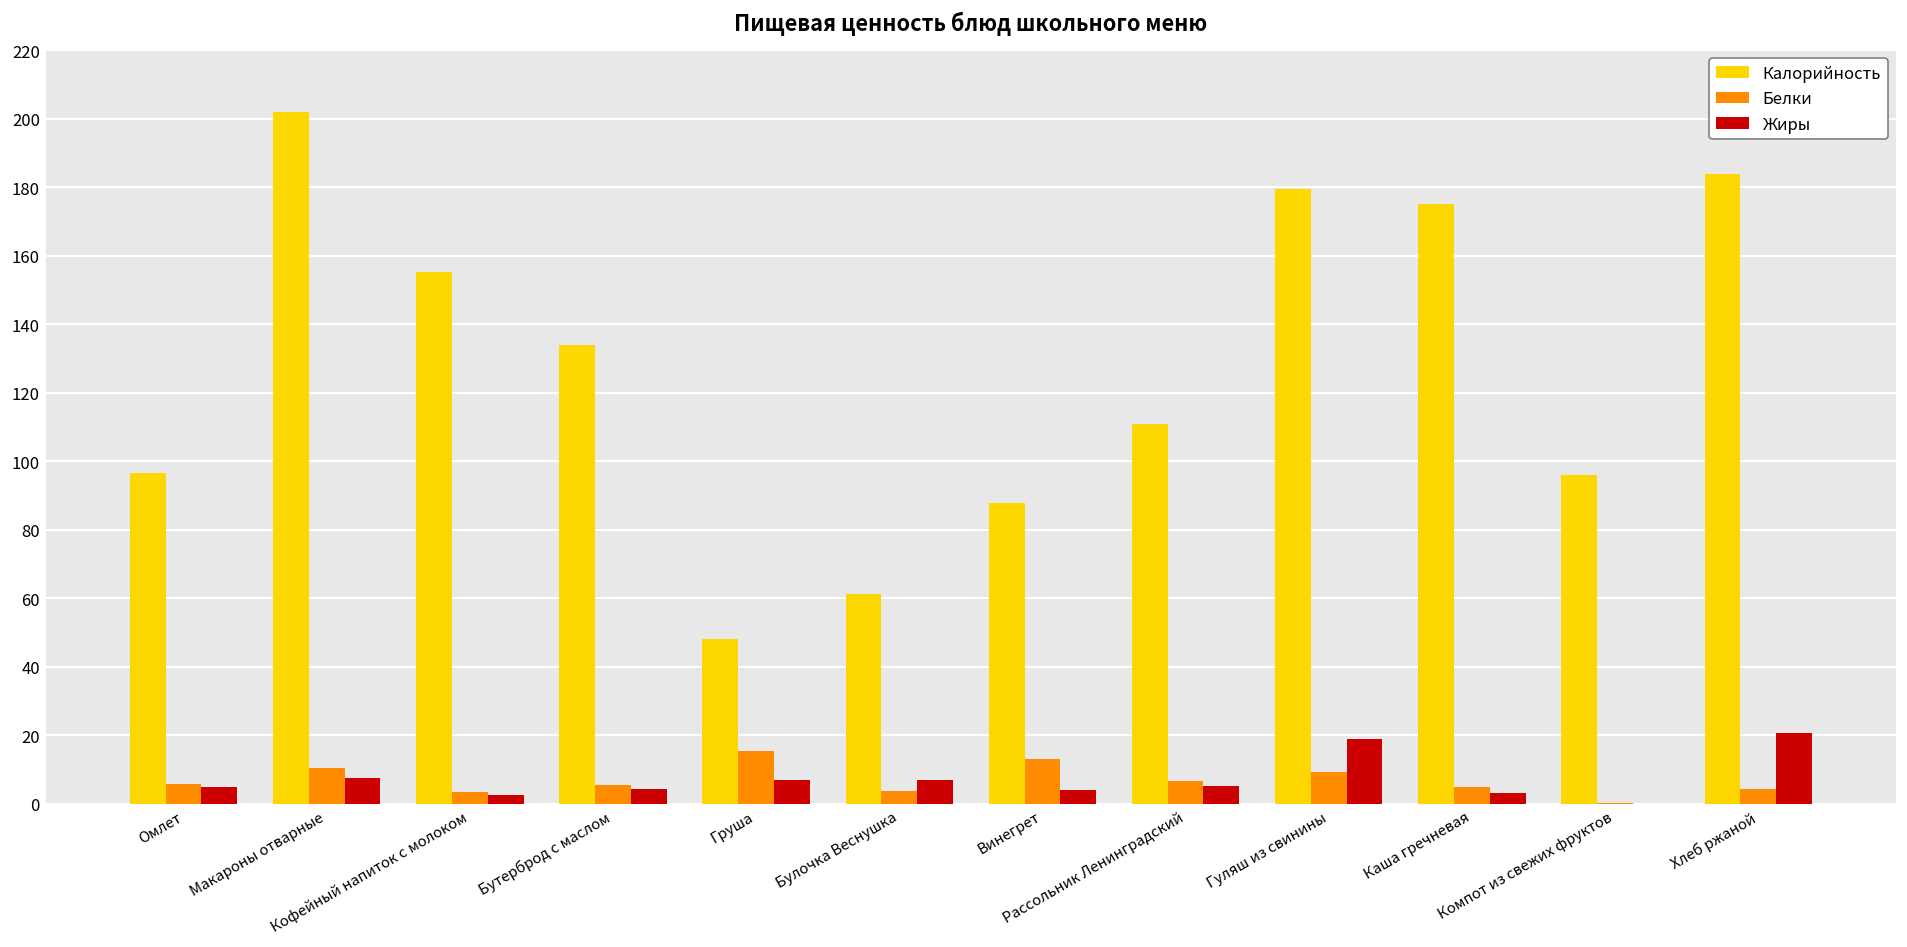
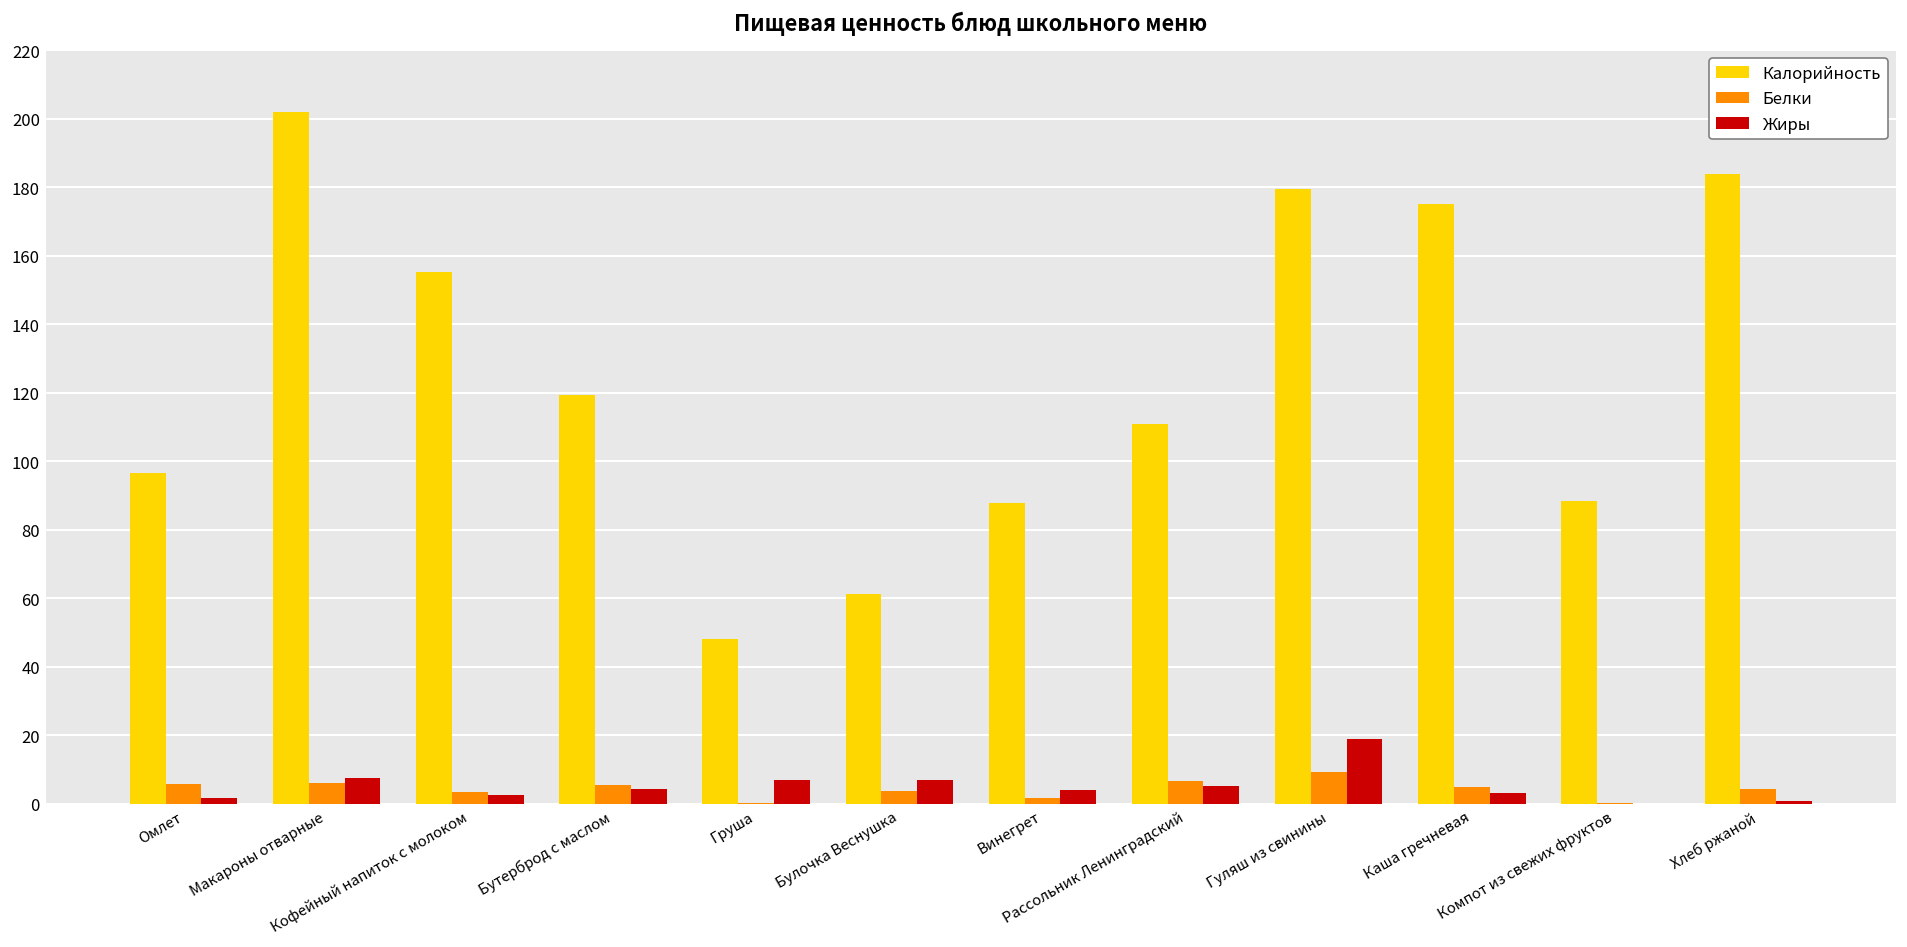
Жиры, Омлет: 5 -> 2
Белки, Макароны отварные: 11 -> 6
Калорийность, Бутерброд с маслом: 134 -> 120
Белки, Груша: 16 -> 0
Белки, Винегрет: 13 -> 2
Калорийность, Компот из свежих фруктов: 96 -> 88
Жиры, Хлеб ржаной: 21 -> 1
